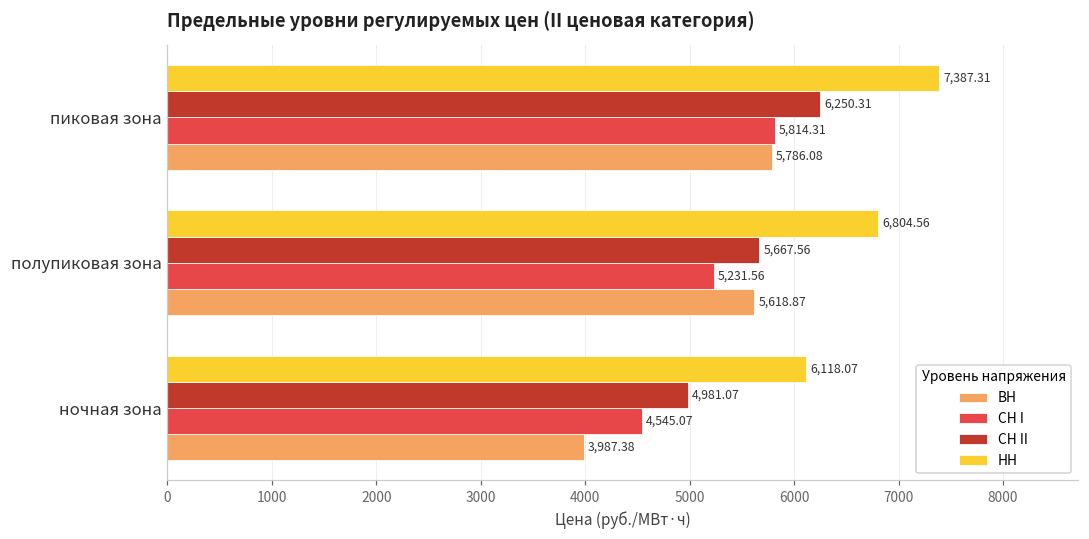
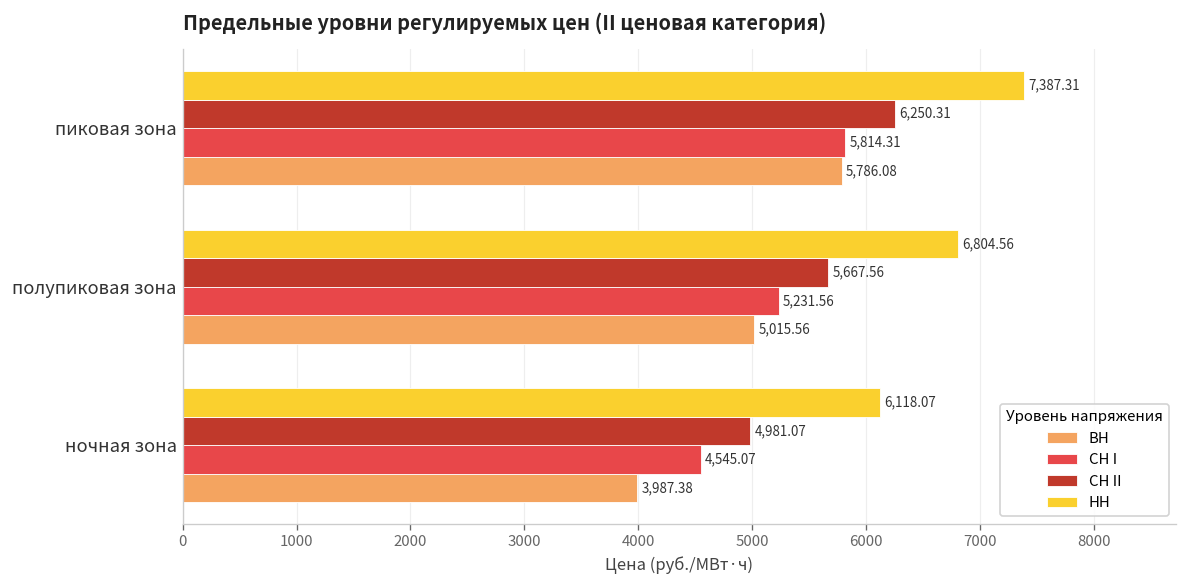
ВН, полупиковая зона: 5,618.87 -> 5,015.56
